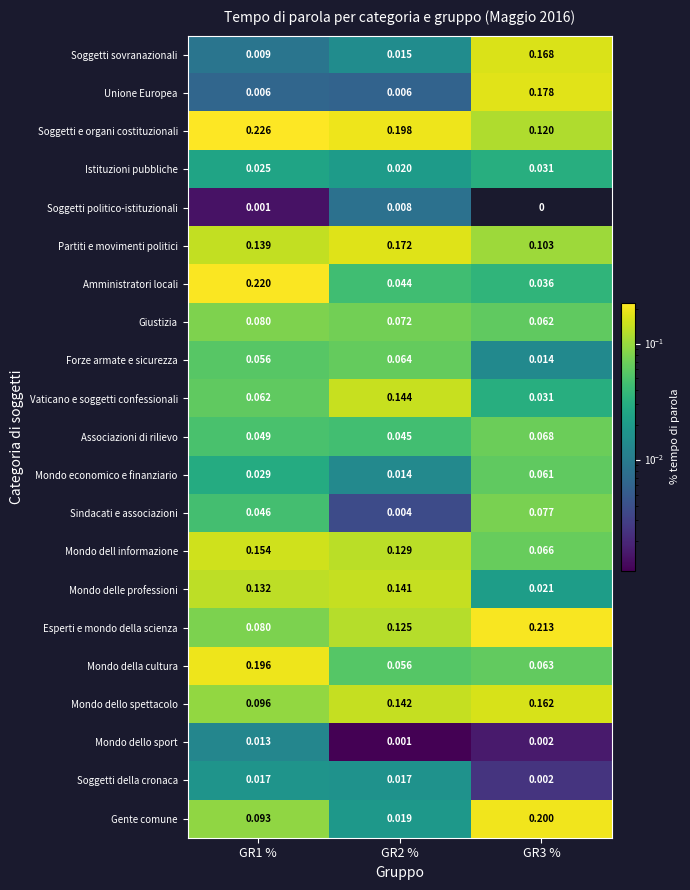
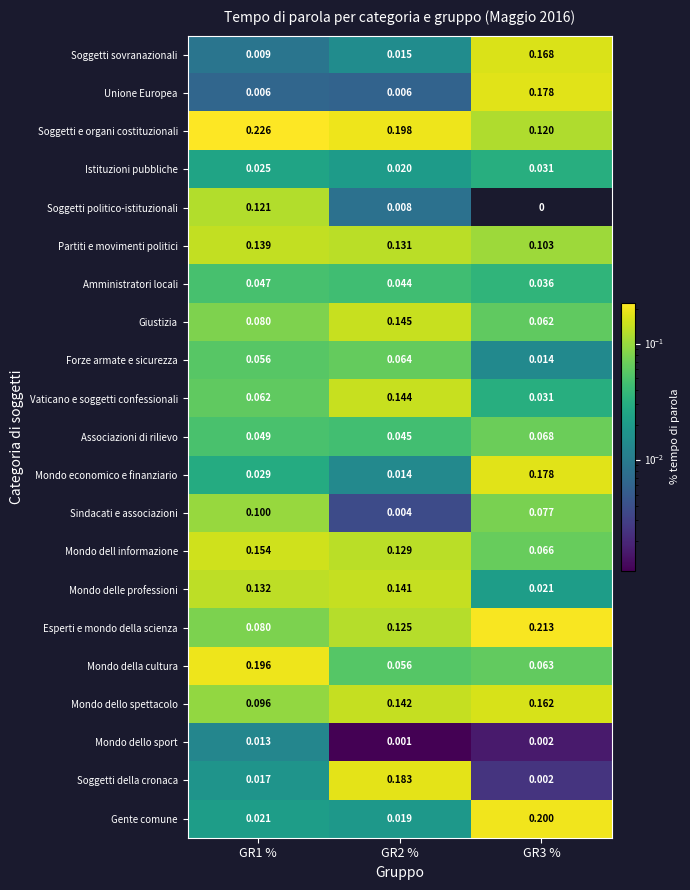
Soggetti politico-istituzionali, GR1 %: 0.001 -> 0.121
Partiti e movimenti politici, GR2 %: 0.172 -> 0.131
Amministratori locali, GR1 %: 0.220 -> 0.047
Giustizia, GR2 %: 0.072 -> 0.145
Mondo economico e finanziario, GR3 %: 0.061 -> 0.178
Sindacati e associazioni, GR1 %: 0.046 -> 0.100
Soggetti della cronaca, GR2 %: 0.017 -> 0.183
Gente comune, GR1 %: 0.093 -> 0.021
